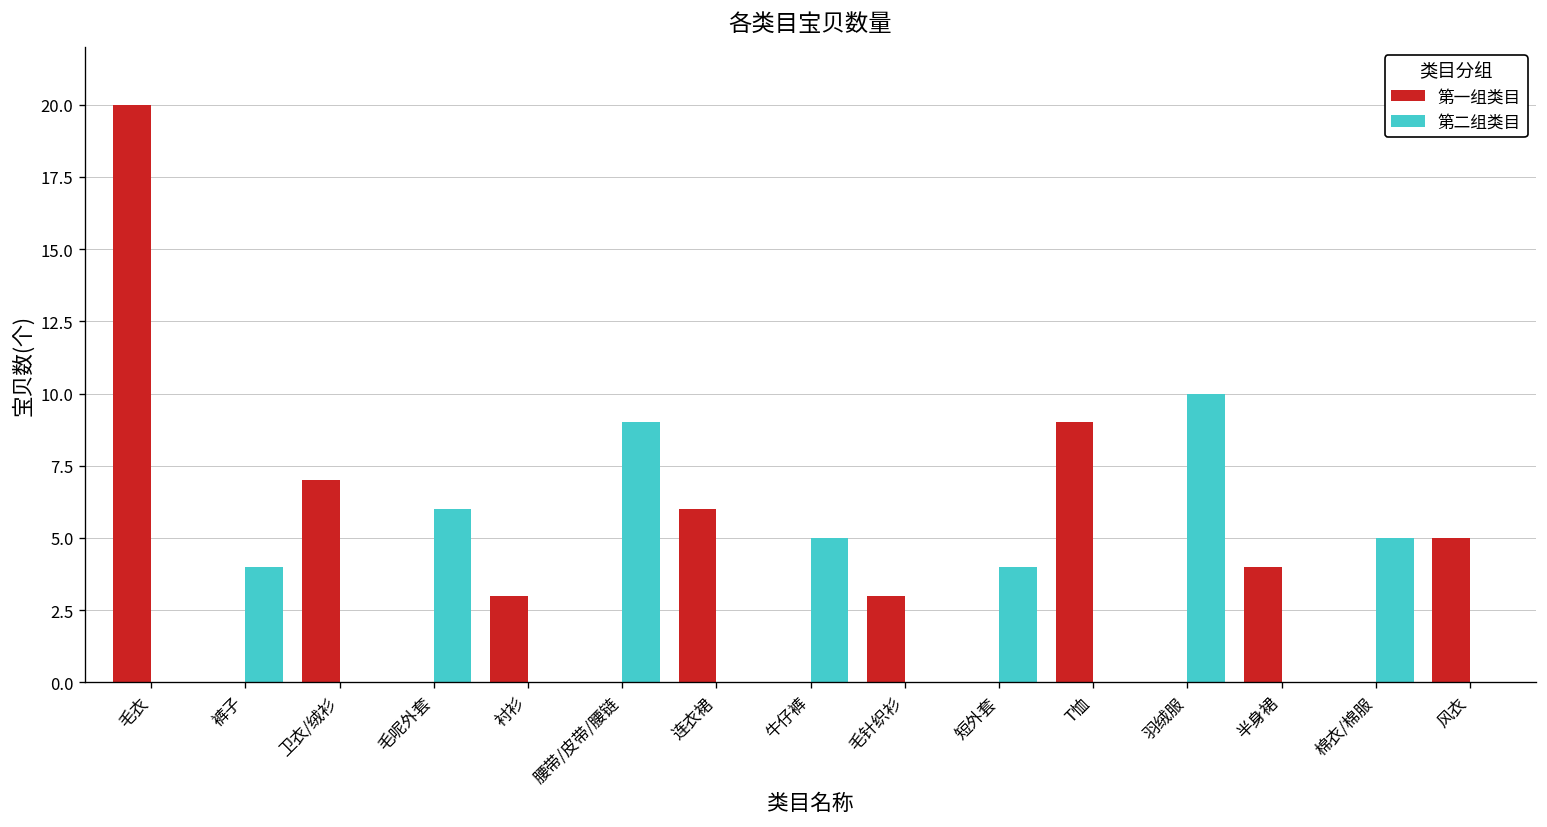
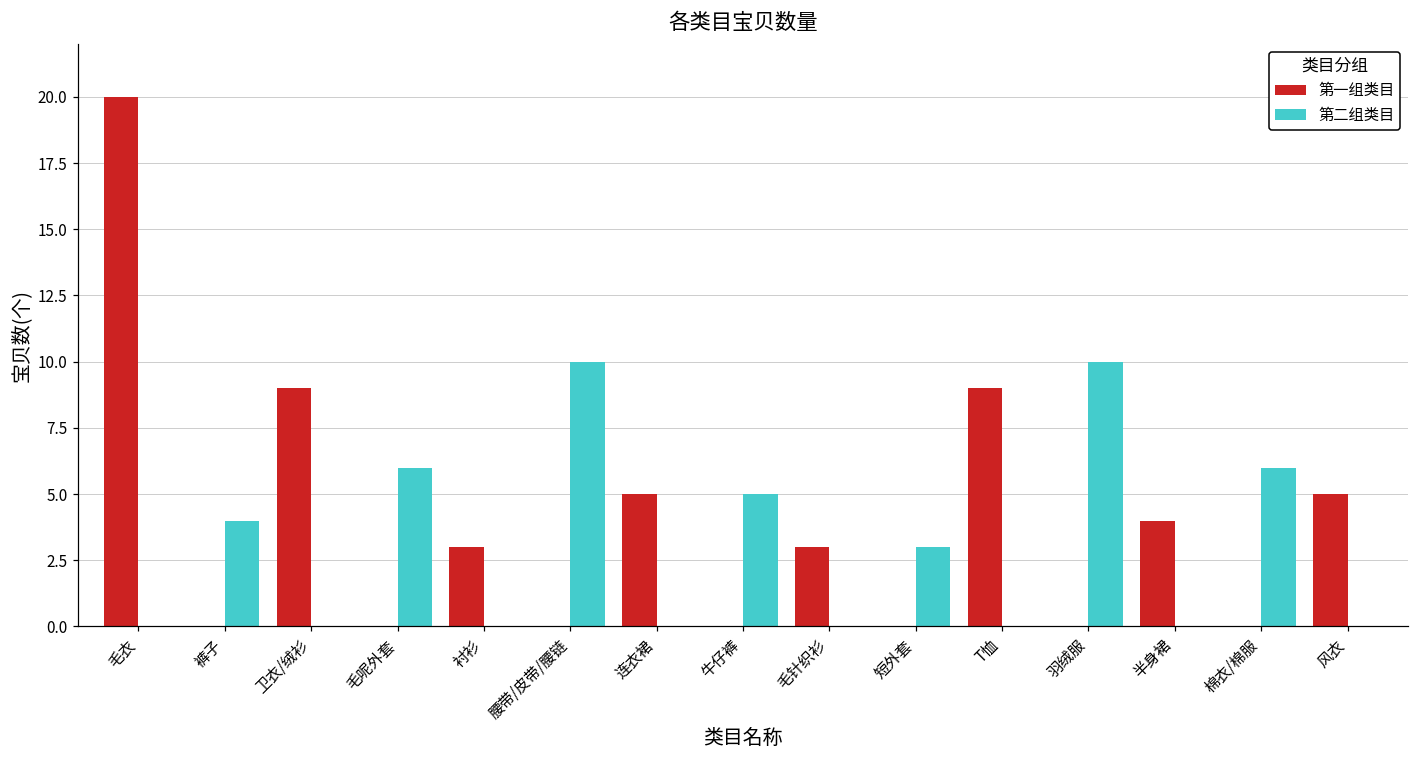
第一组类目, 卫衣/绒衫: 7 -> 9
第二组类目, 腰带/皮带/腰链: 9 -> 10
第一组类目, 连衣裙: 6 -> 5
第二组类目, 短外套: 4 -> 3
第二组类目, 棉衣/棉服: 5 -> 6
